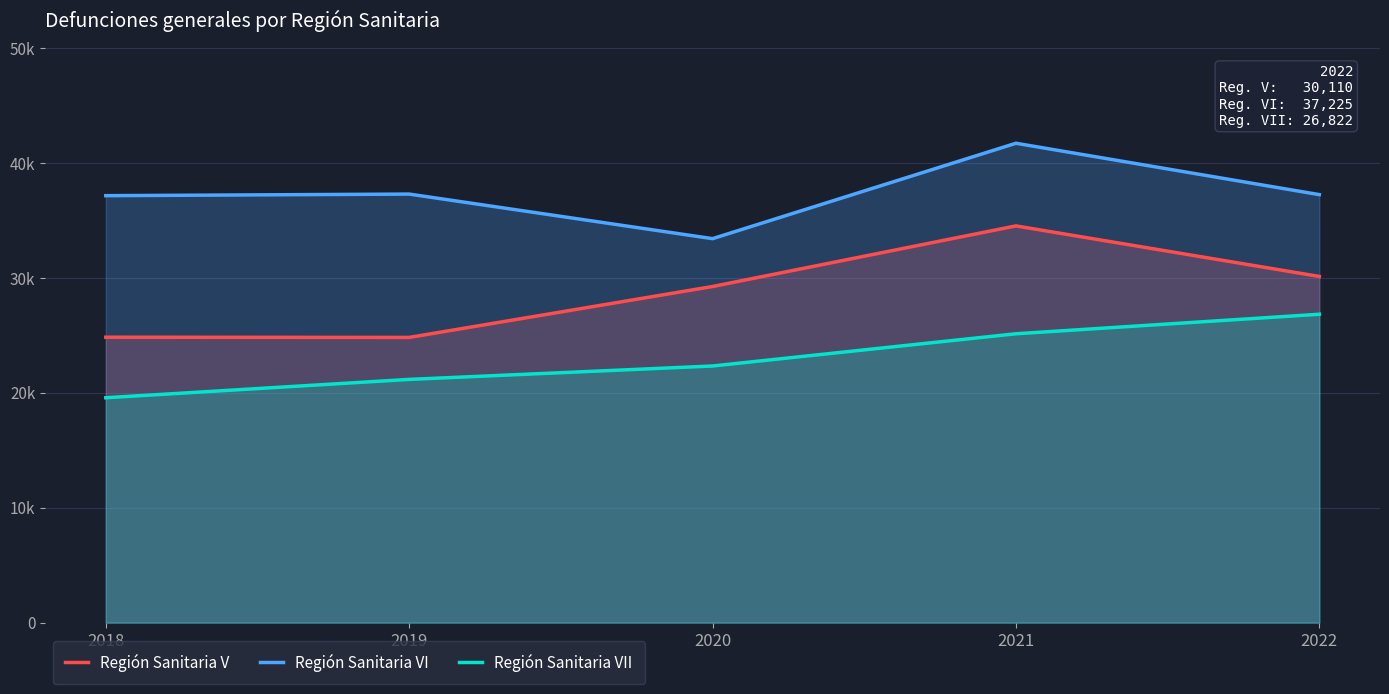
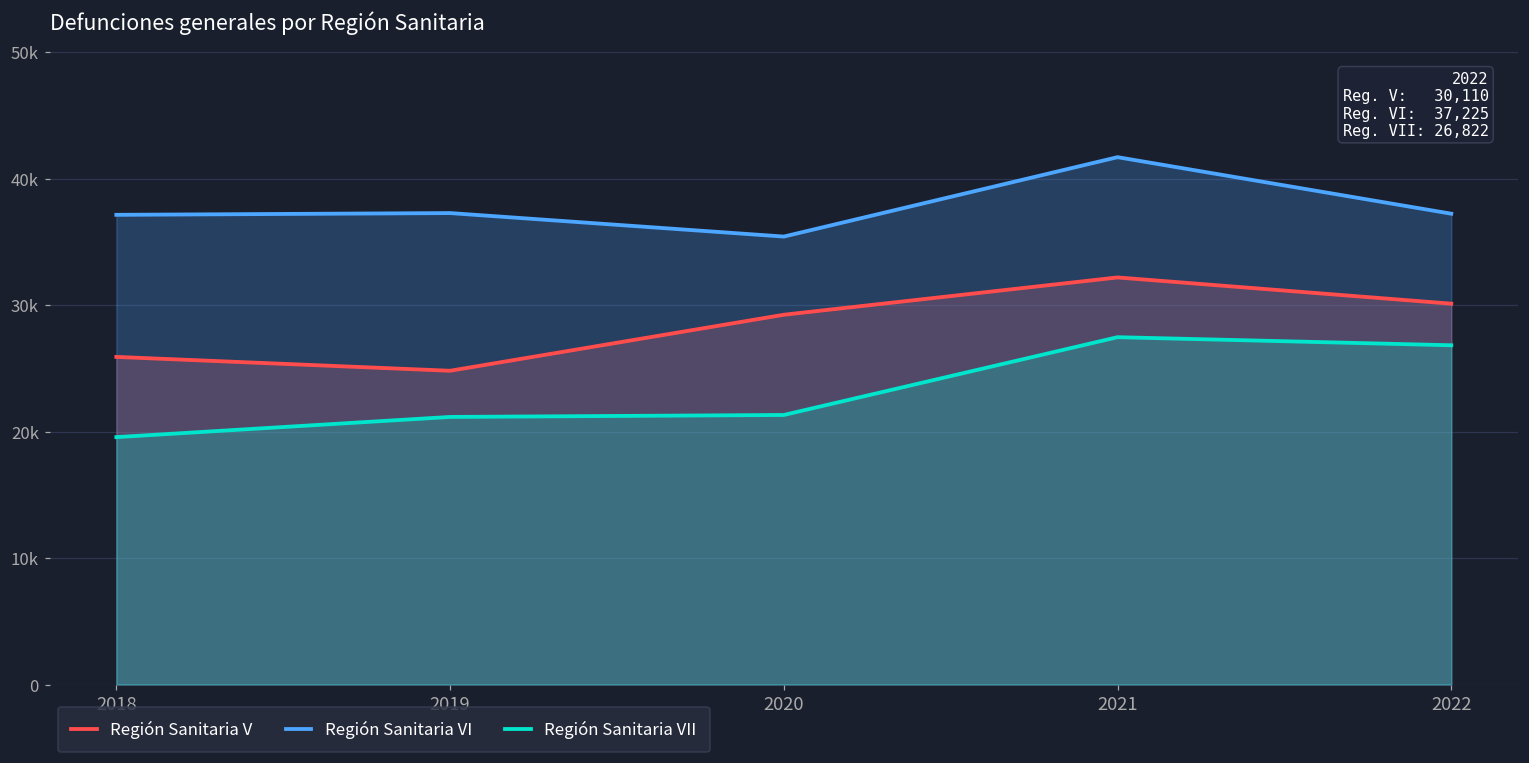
Región Sanitaria V, 2018: 24800 -> 25900
Región Sanitaria VI, 2020: 33400 -> 35400
Región Sanitaria VII, 2020: 22300 -> 21300
Región Sanitaria V, 2021: 34500 -> 32200
Región Sanitaria VII, 2021: 25100 -> 27500
